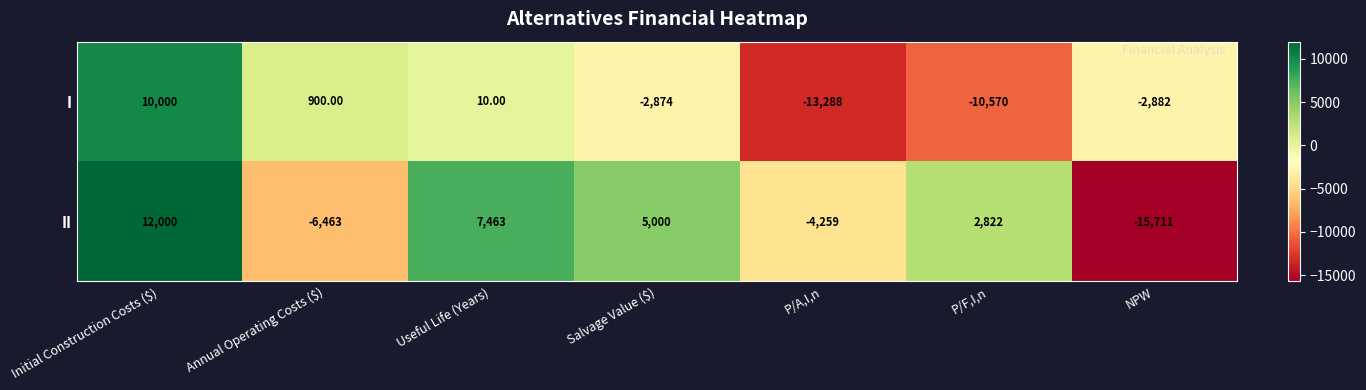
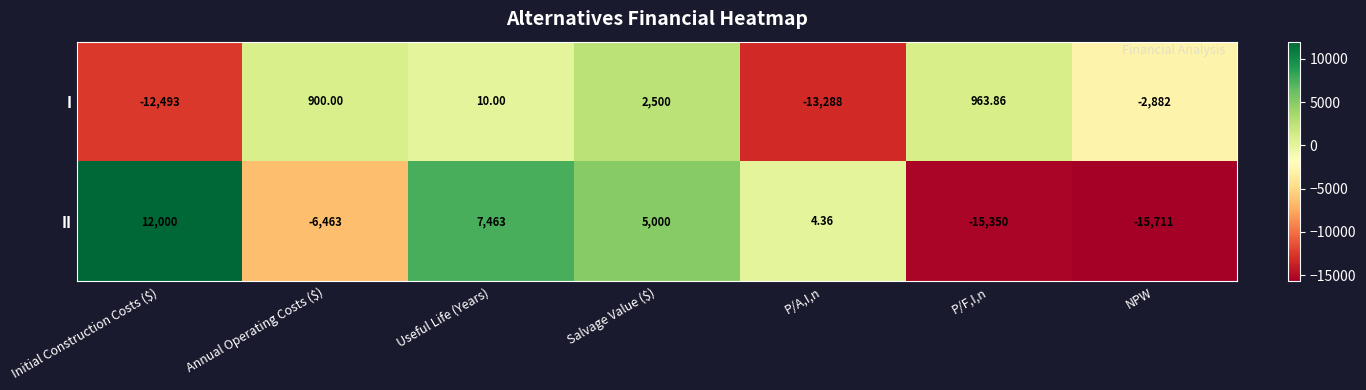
I, Initial Construction Costs ($): 10,000 -> -12,493
I, Salvage Value ($): -2,874 -> 2,500
I, P/F,I,n: -10,570 -> 963.86
II, P/A,I,n: -4,259 -> 4.36
II, P/F,I,n: 2,822 -> -15,350
